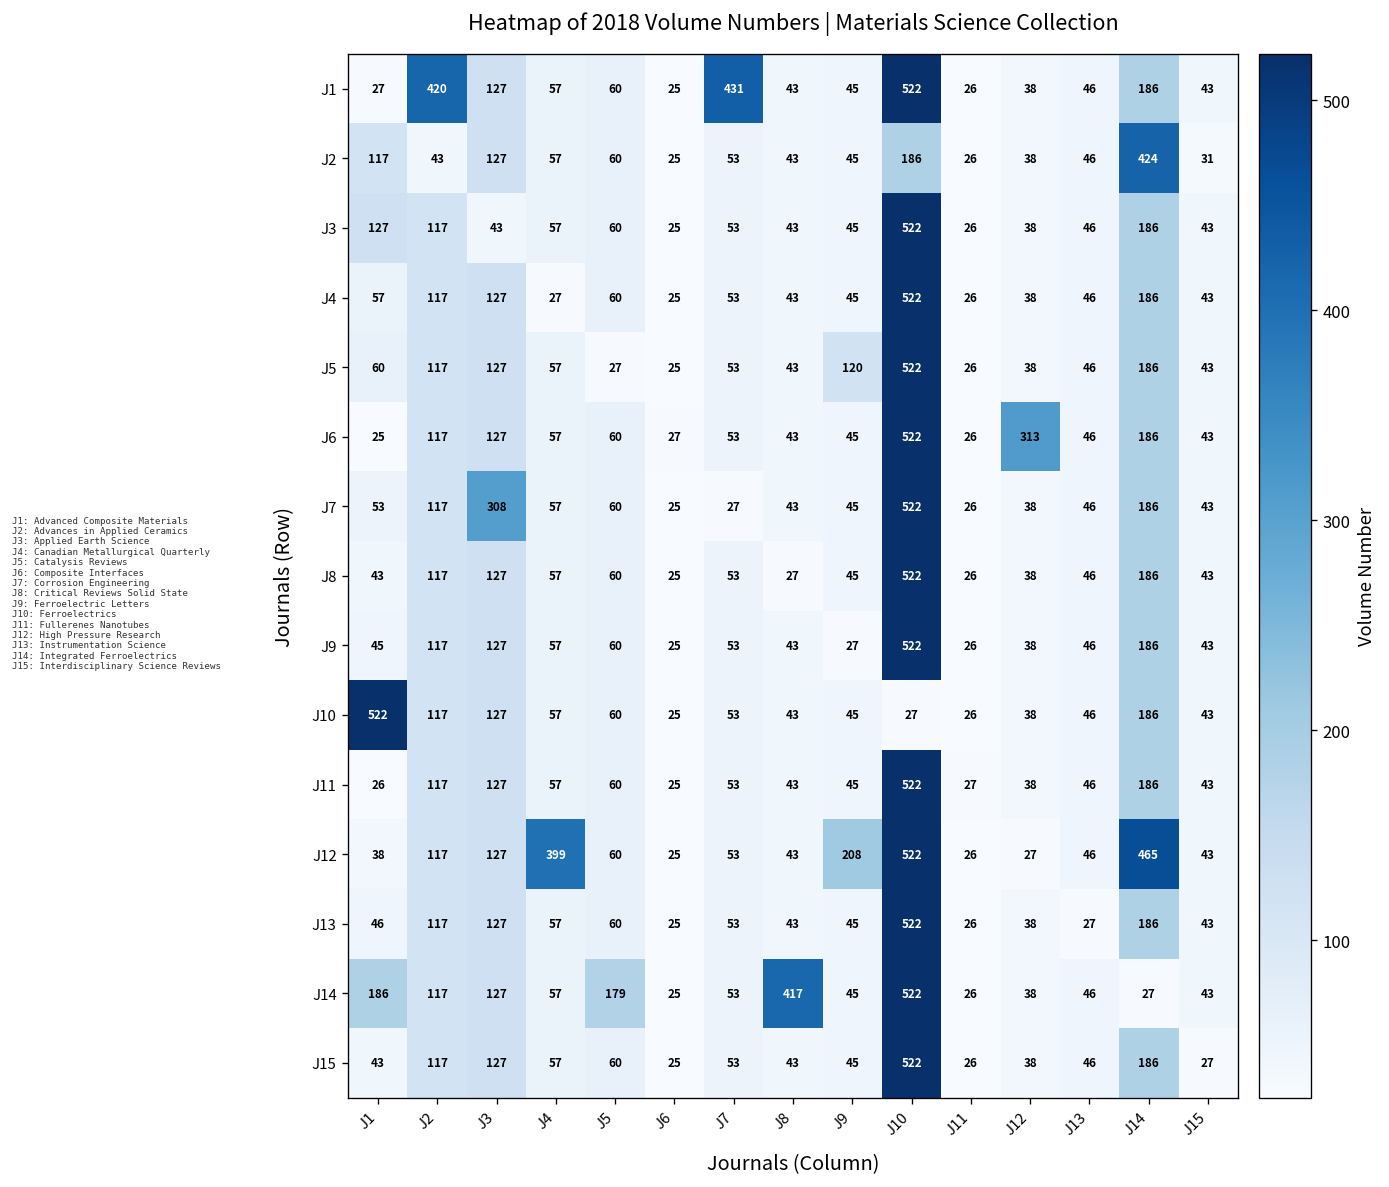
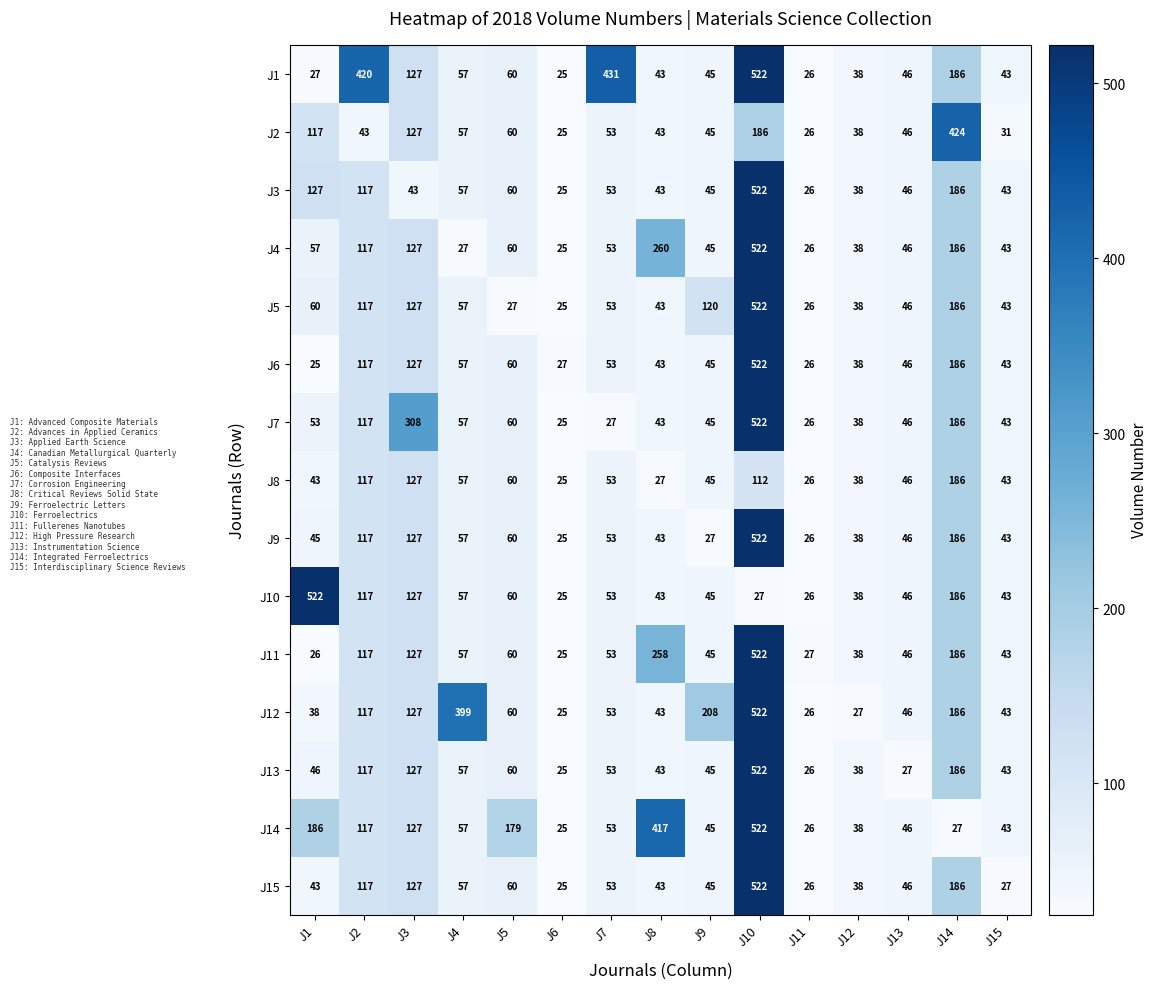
J4, J8: 43 -> 260
J6, J12: 313 -> 38
J8, J10: 522 -> 112
J11, J8: 43 -> 258
J12, J14: 465 -> 186
